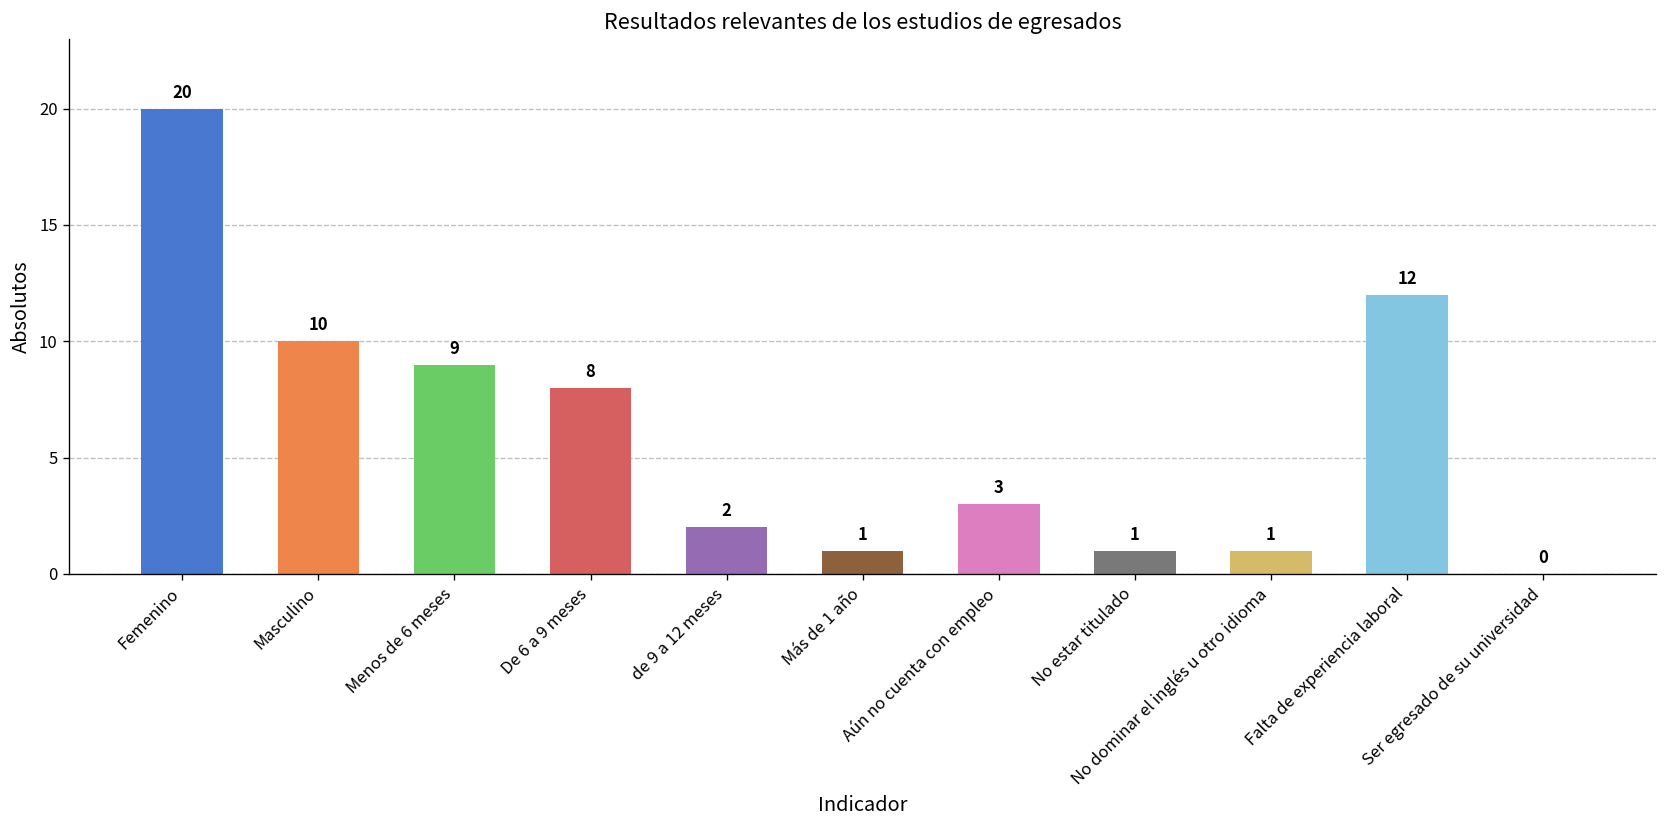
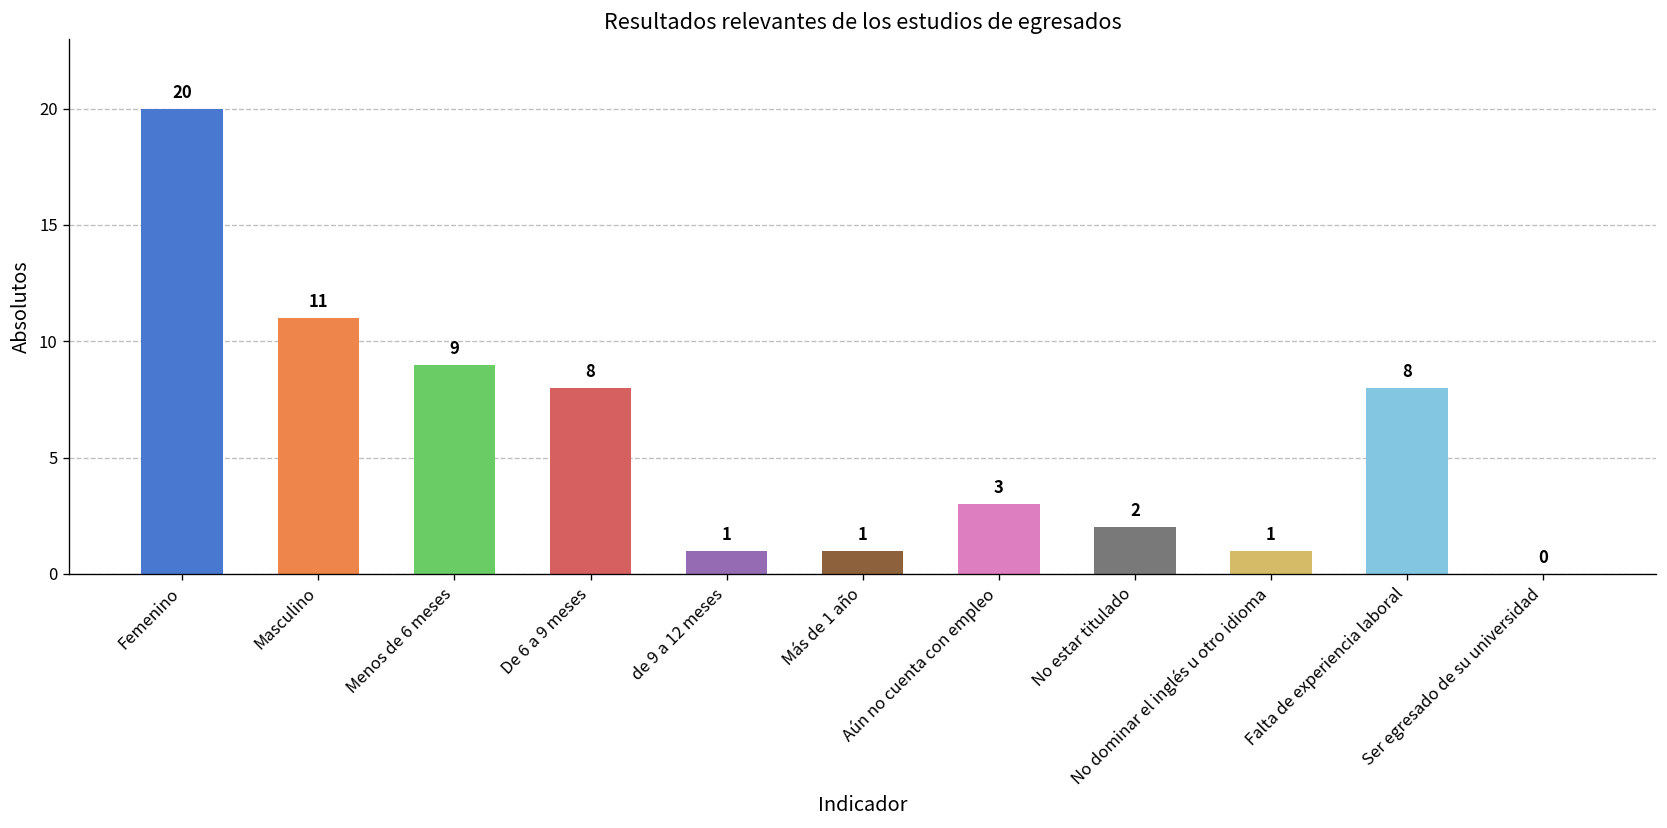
Masculino: 10 -> 11
de 9 a 12 meses: 2 -> 1
No estar titulado: 1 -> 2
Falta de experiencia laboral: 12 -> 8
